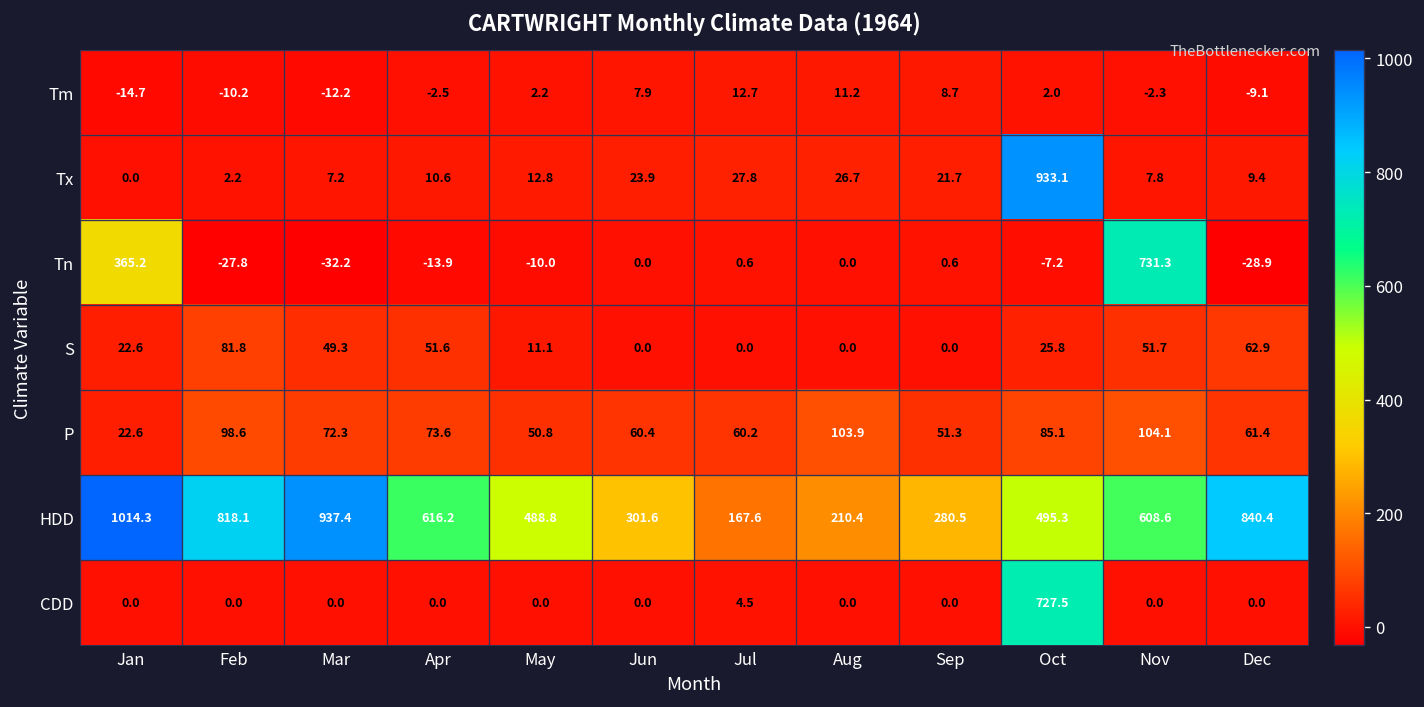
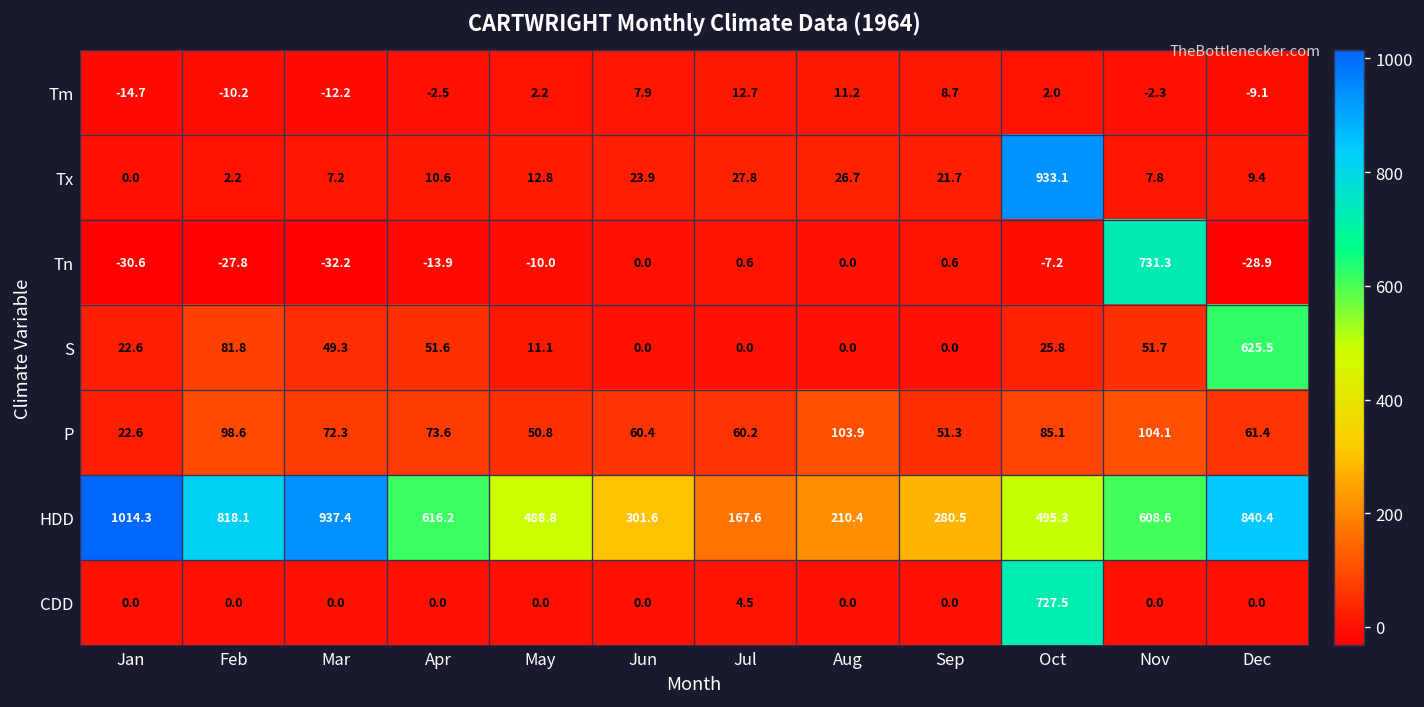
Tn, Jan: 365.2 -> -30.6
S, Dec: 62.9 -> 625.5
